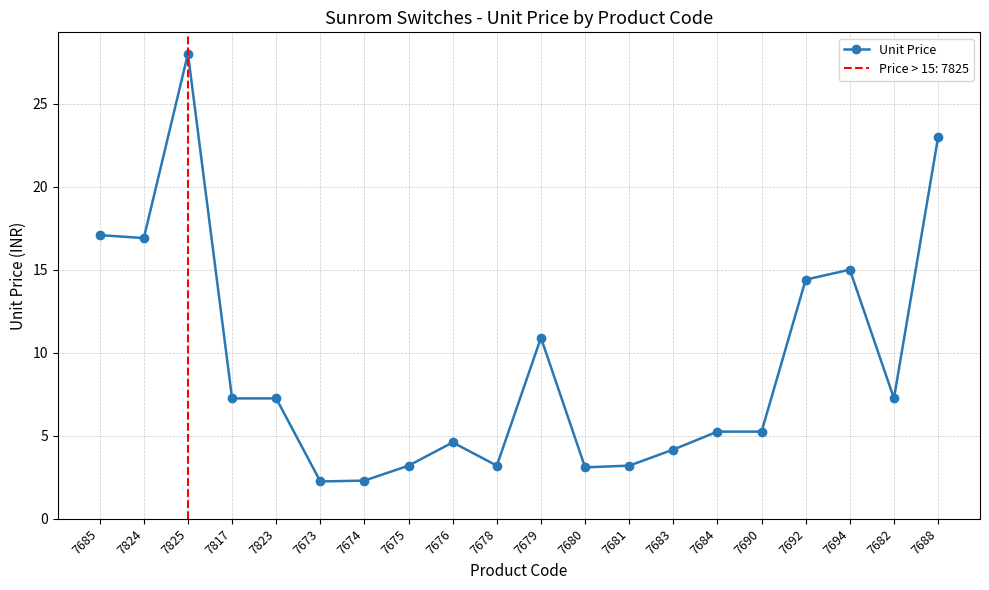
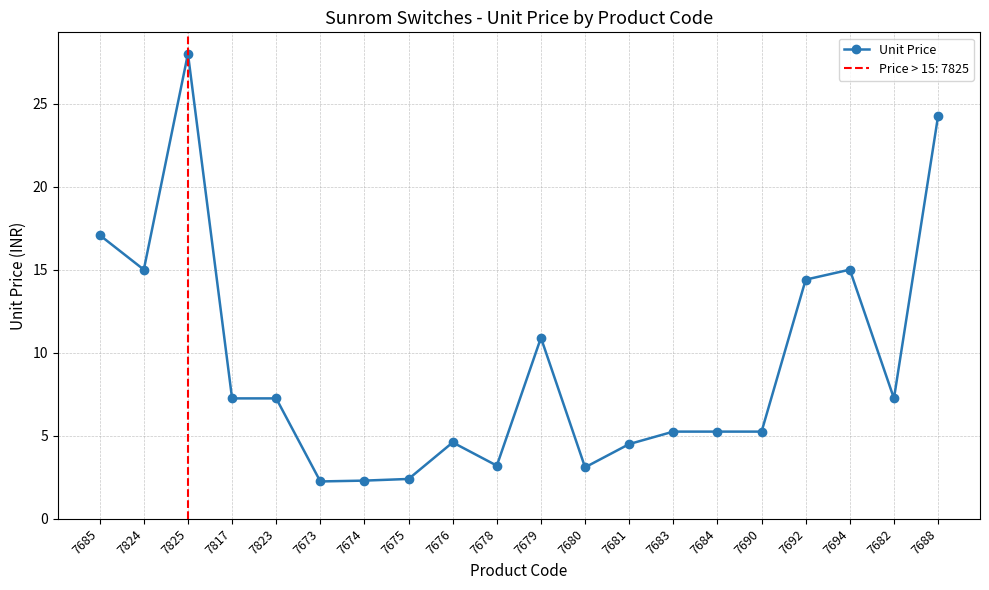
7824: 16.9 -> 15.0
7675: 3.2 -> 2.4
7681: 3.2 -> 4.5
7683: 4.2 -> 5.3
7688: 23.0 -> 24.3
